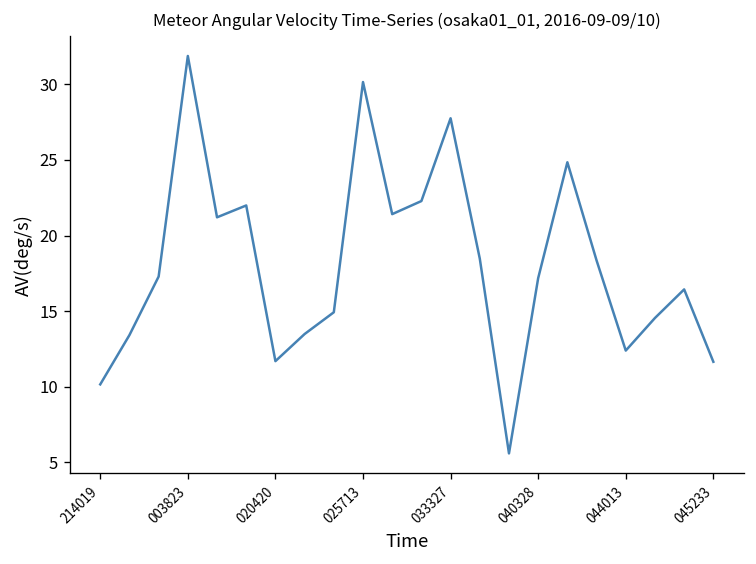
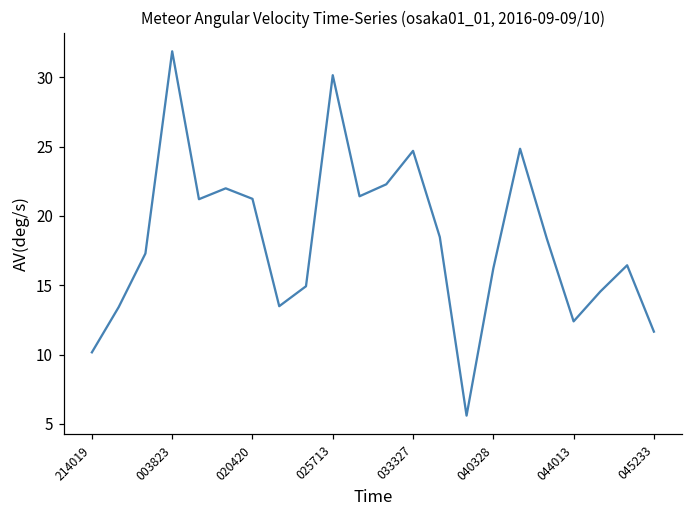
020420: 11.7 -> 21.2
033327: 27.8 -> 24.7
040328: 17.2 -> 16.2
